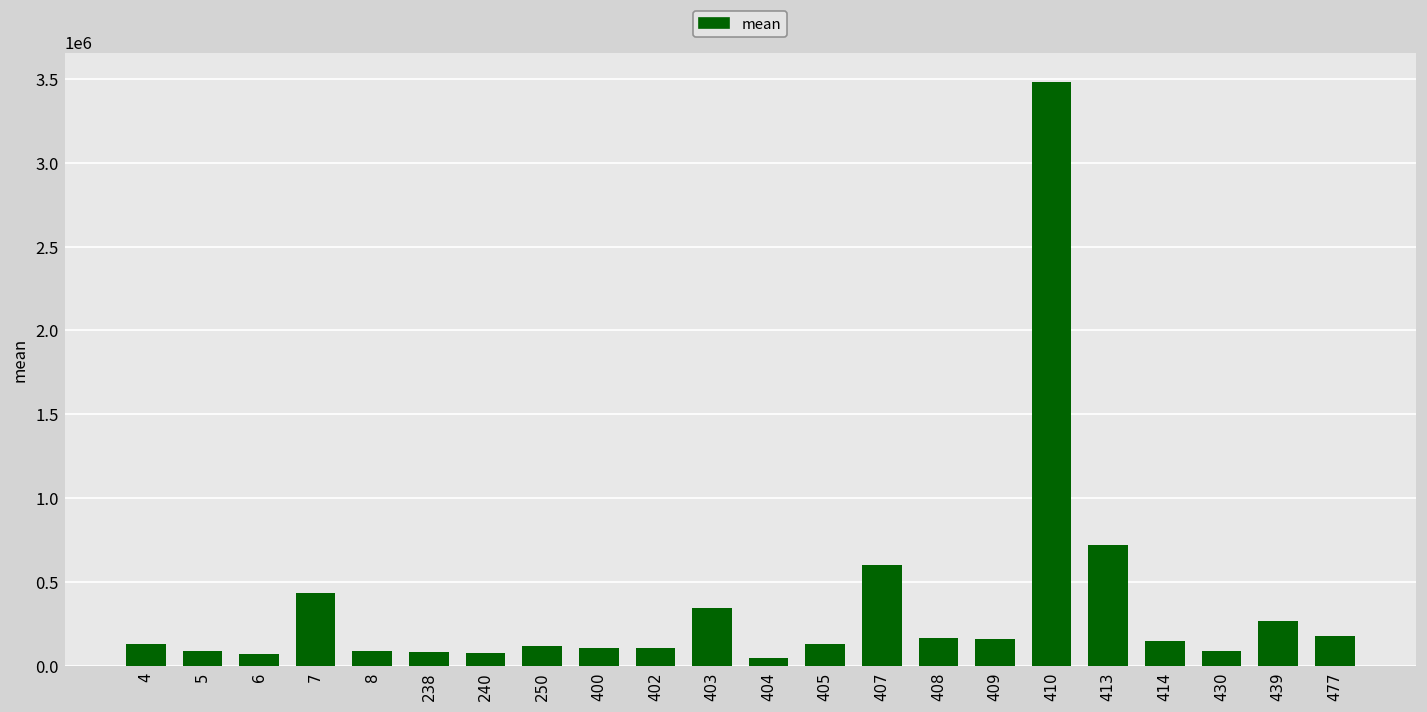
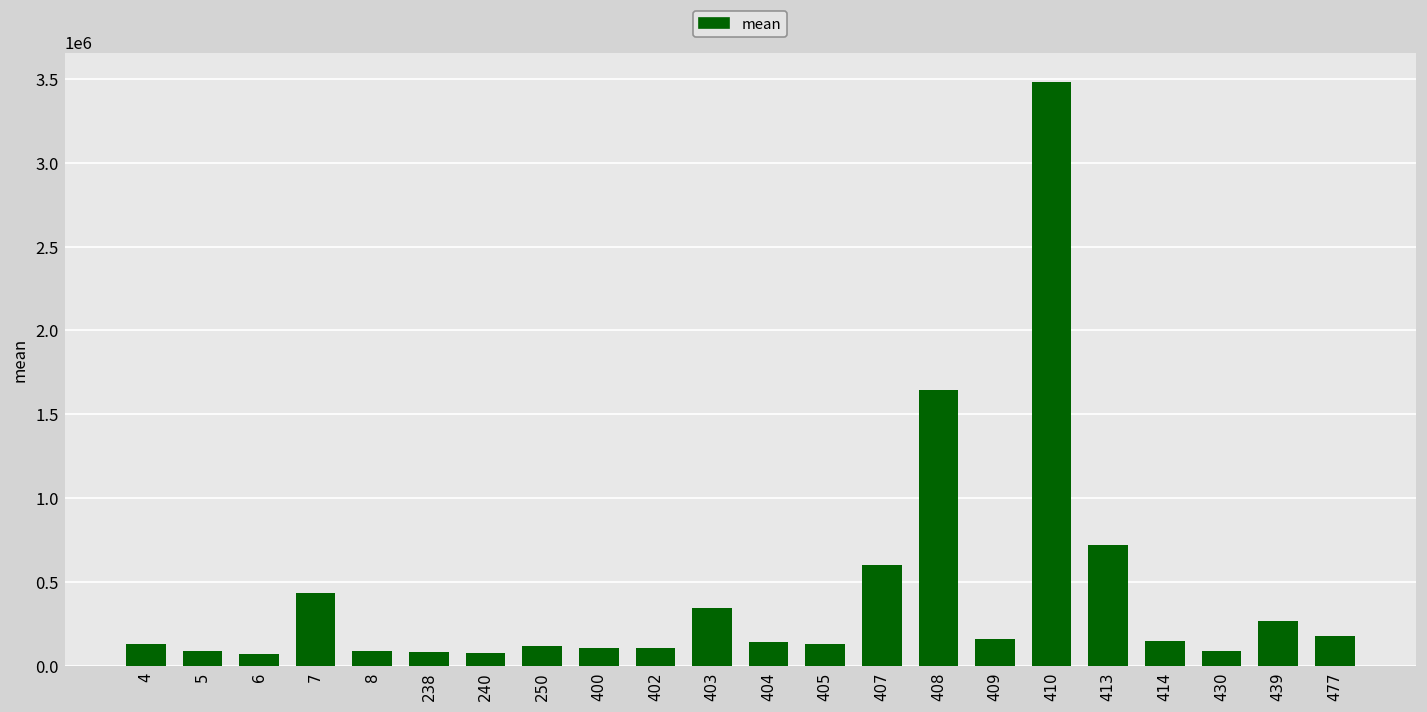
404: 50000 -> 140000
408: 170000 -> 1640000
